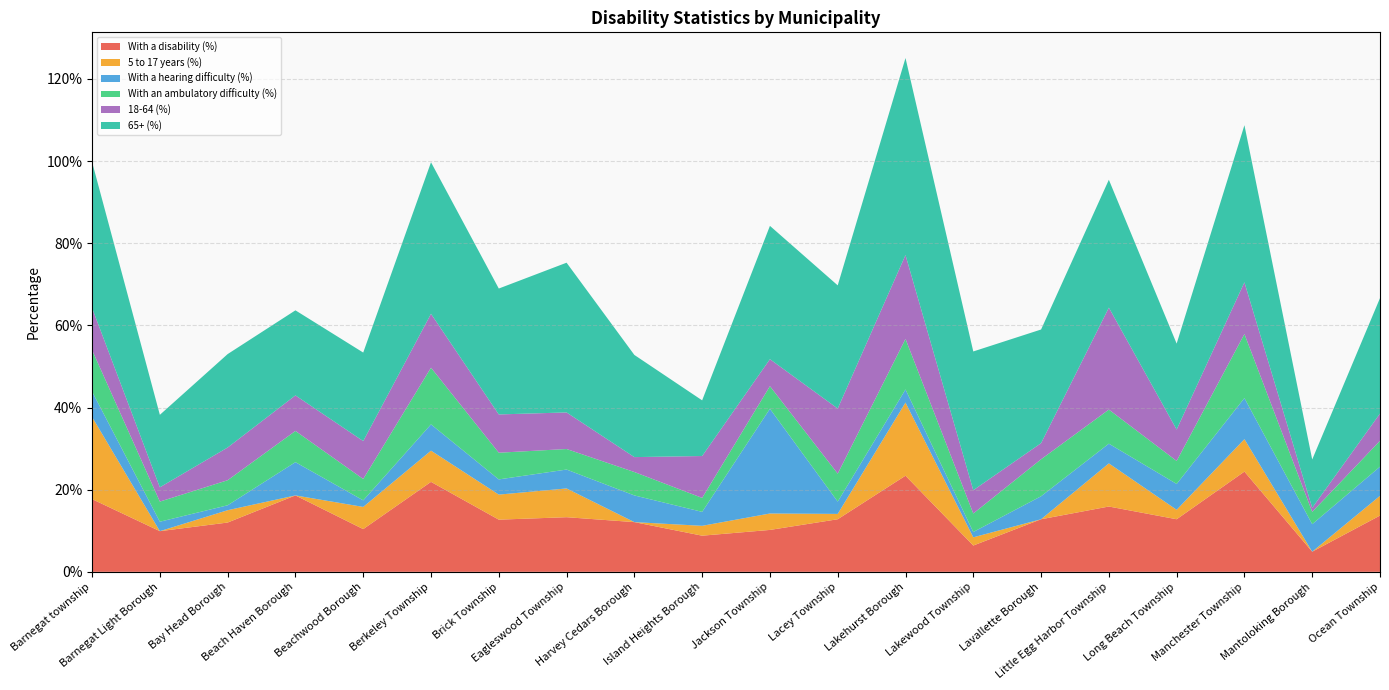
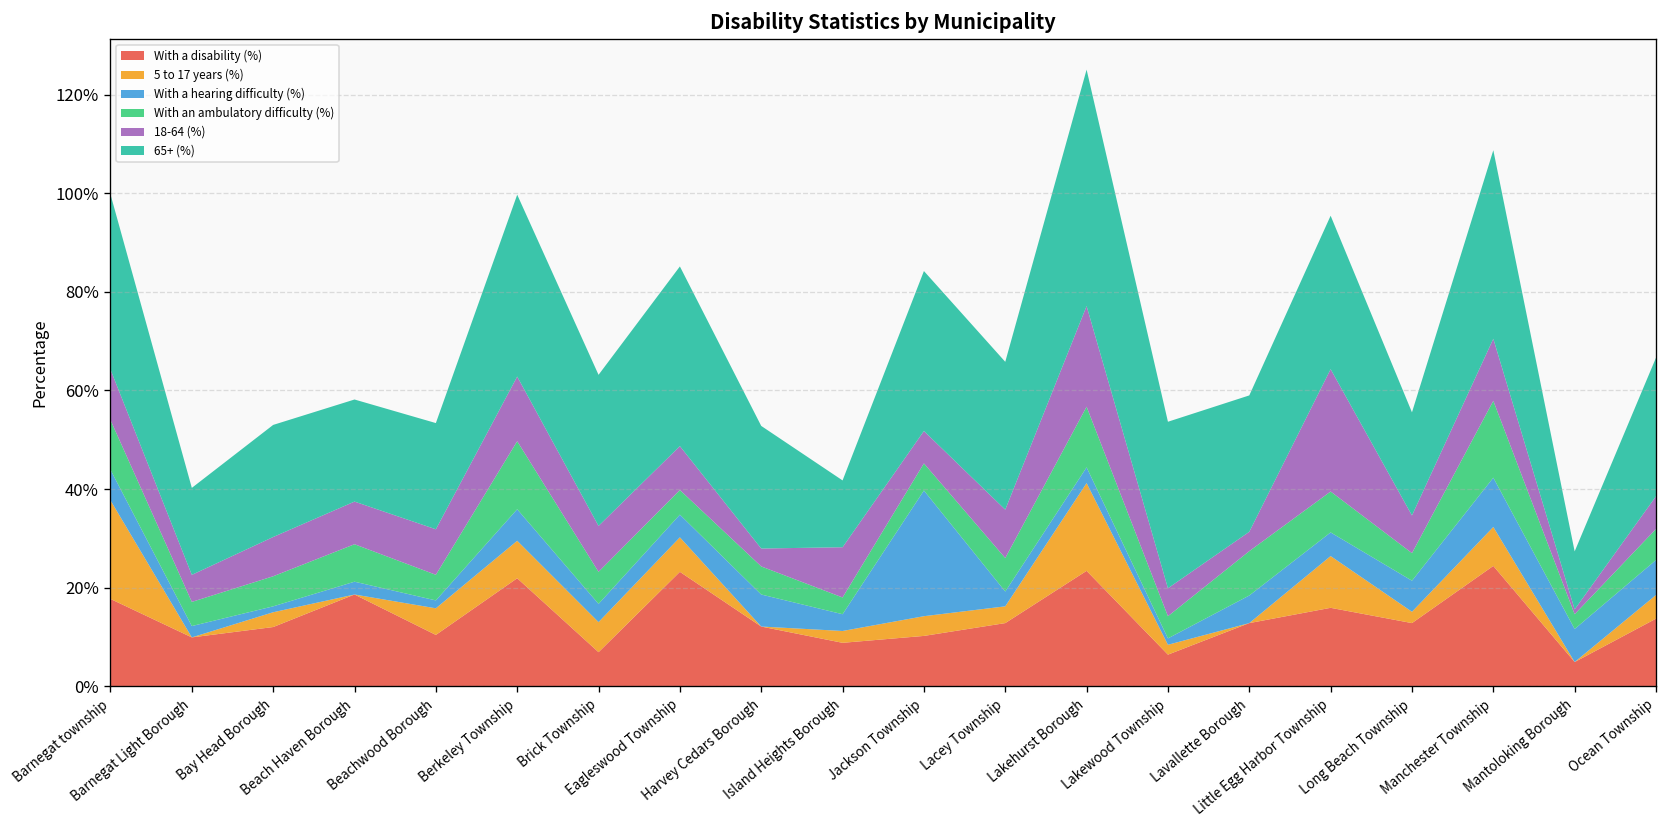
18-64 (%), Barnegat Light Borough: 3% -> 5%
With a hearing difficulty (%), Beach Haven Borough: 8% -> 3%
With a disability (%), Brick Township: 13% -> 7%
With a disability (%), Eagleswood Township: 13% -> 23%
5 to 17 years (%), Lacey Township: 1% -> 3%
18-64 (%), Lacey Township: 16% -> 10%
